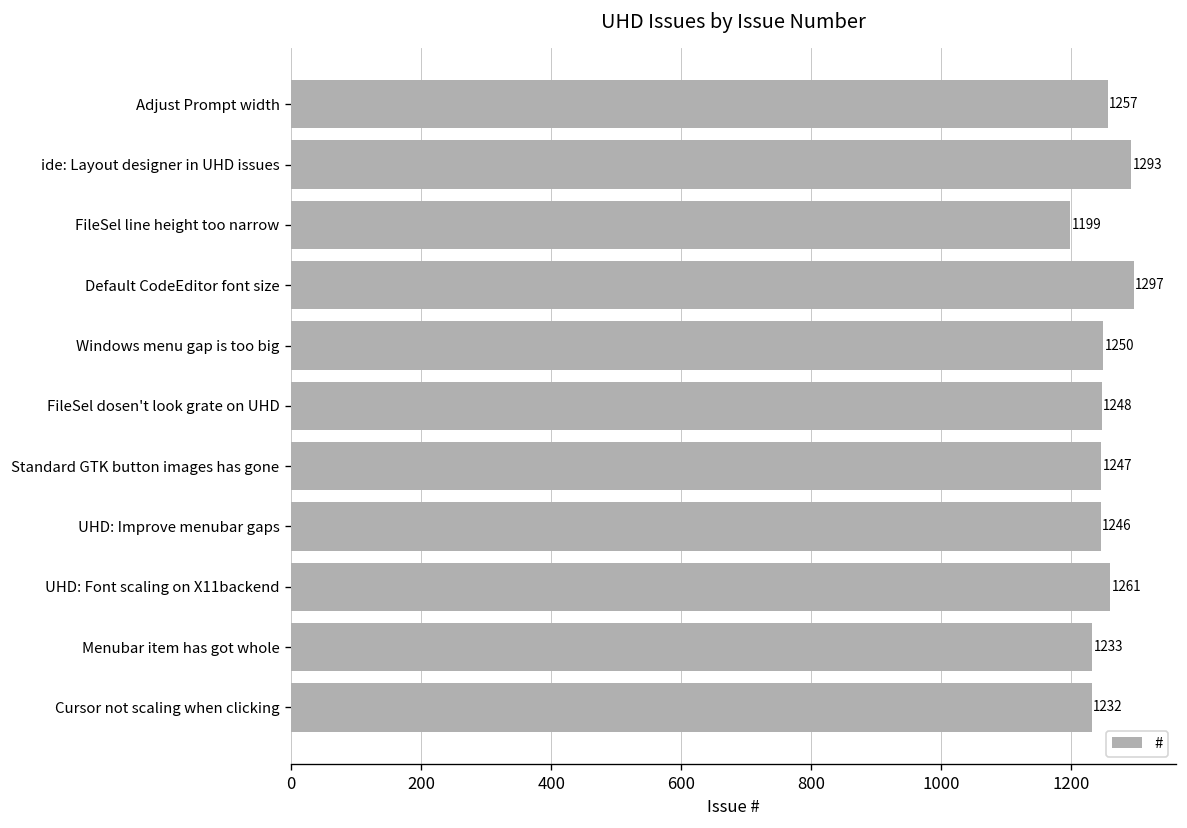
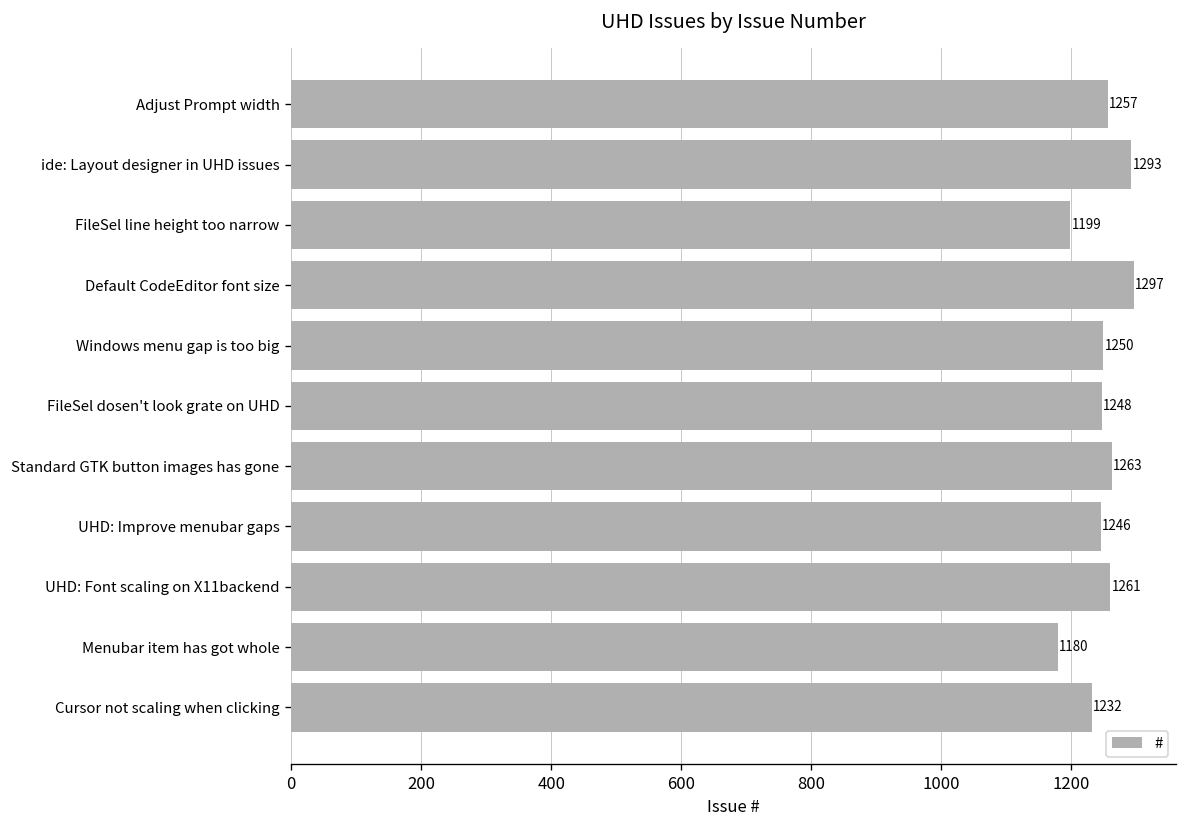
Standard GTK button images has gone: 1247 -> 1263
Menubar item has got whole: 1233 -> 1180
